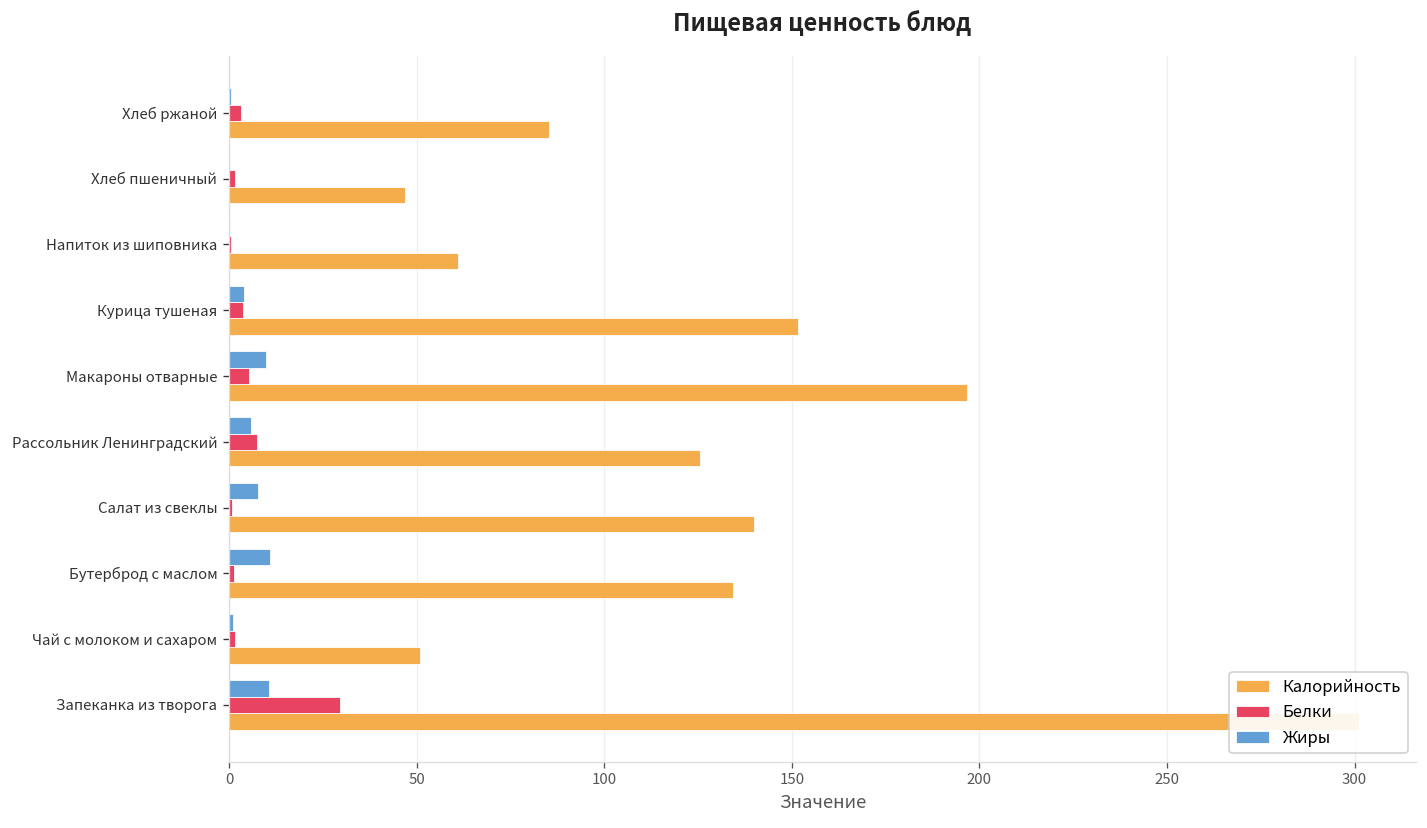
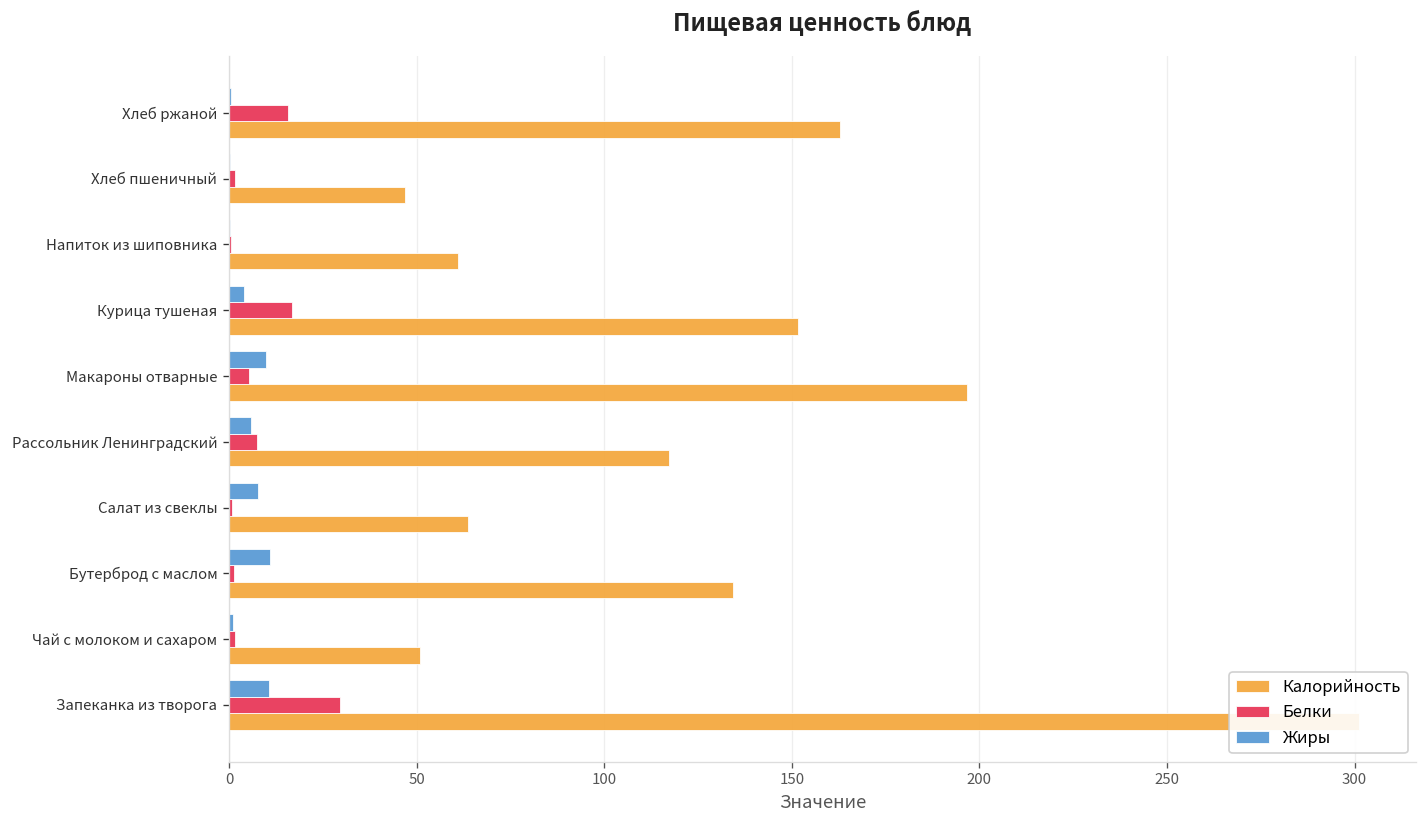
Белки, Хлеб ржаной: 3 -> 16
Калорийность, Хлеб ржаной: 85 -> 163
Белки, Курица тушеная: 4 -> 17
Калорийность, Рассольник Ленинградский: 126 -> 117
Калорийность, Салат из свеклы: 140 -> 64
